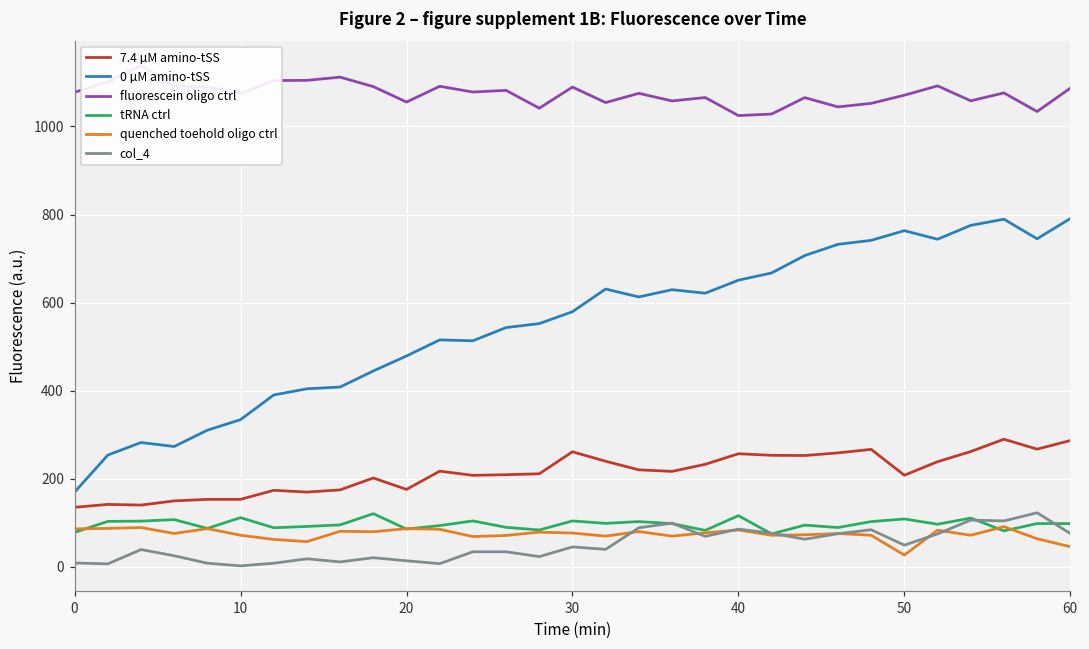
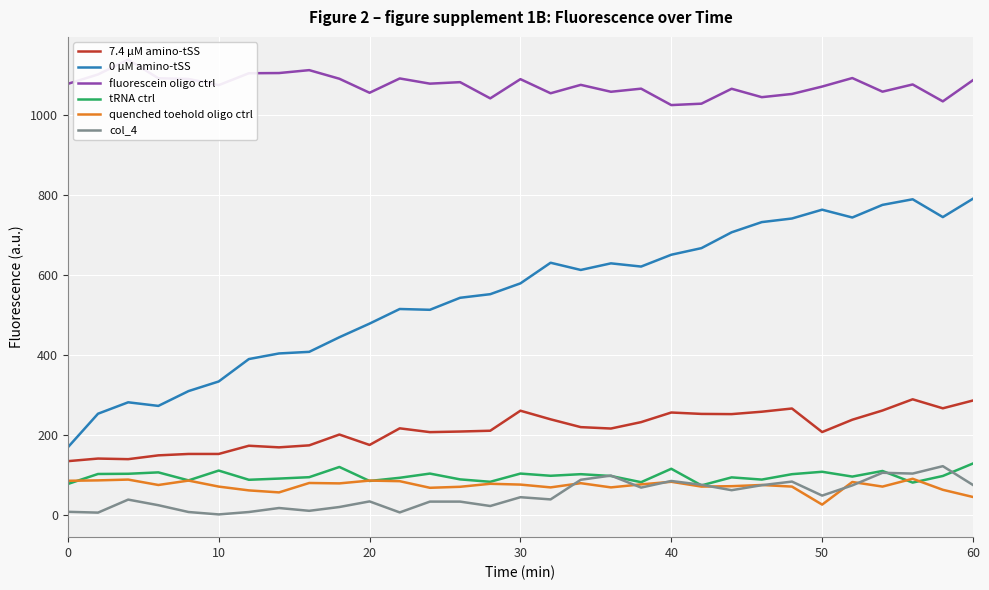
col_4, 20: 10 -> 40
tRNA ctrl, 60: 100 -> 130
